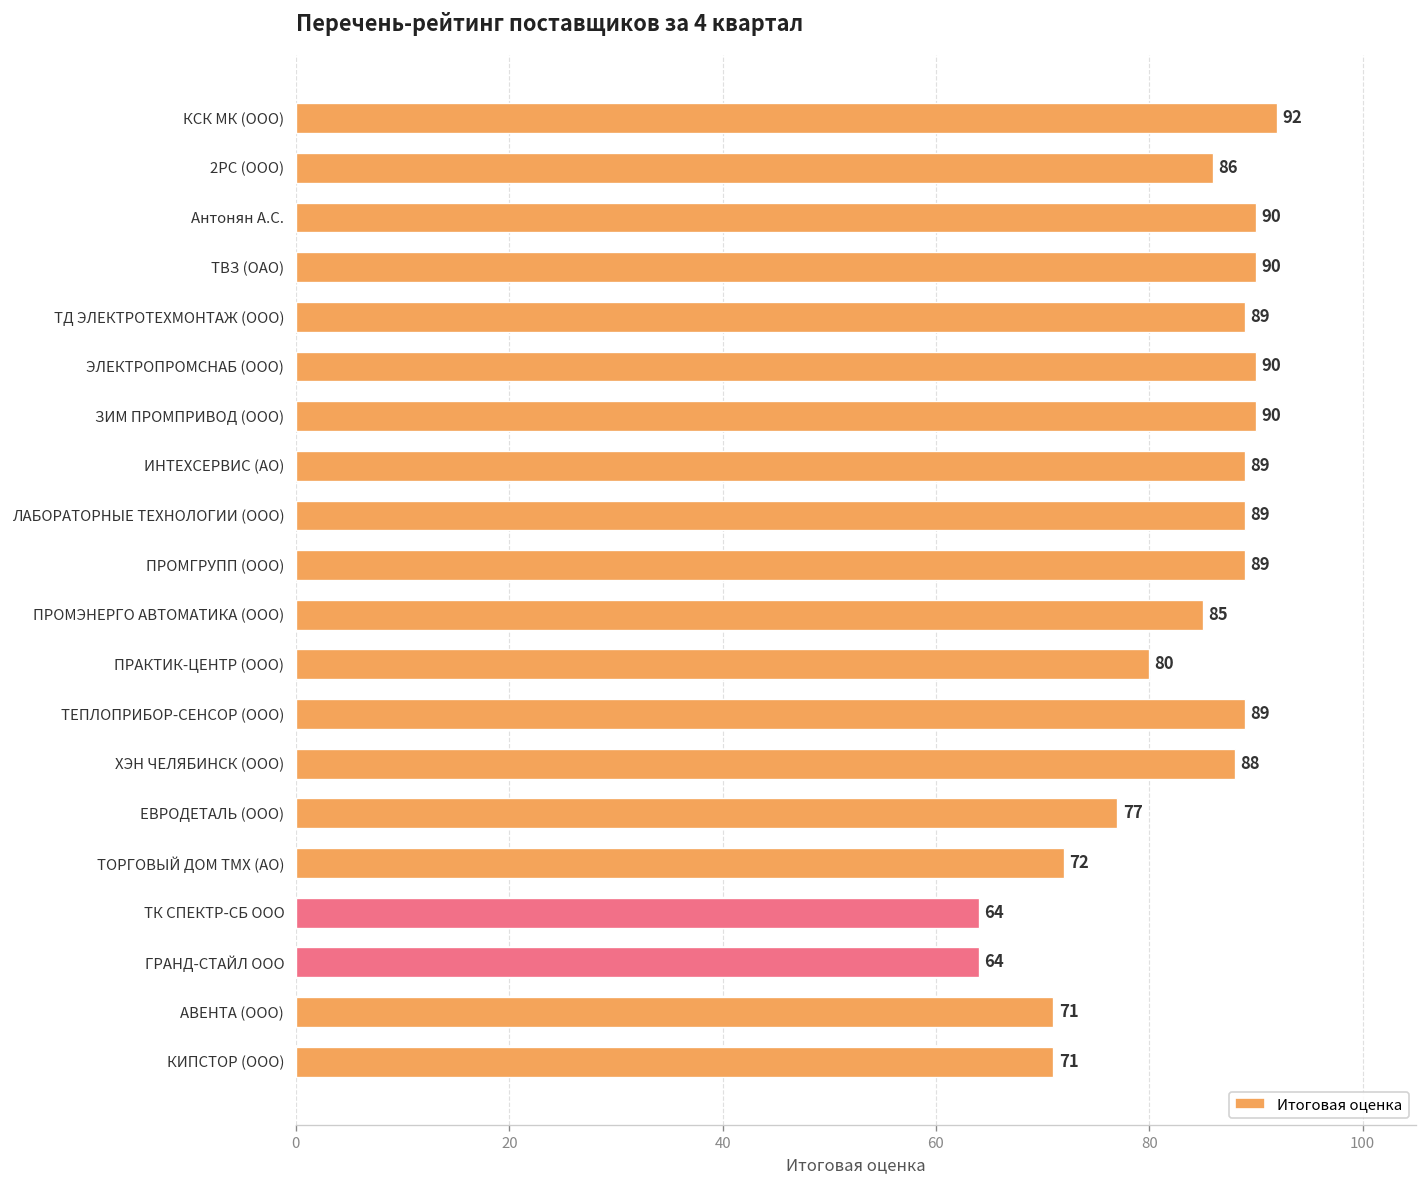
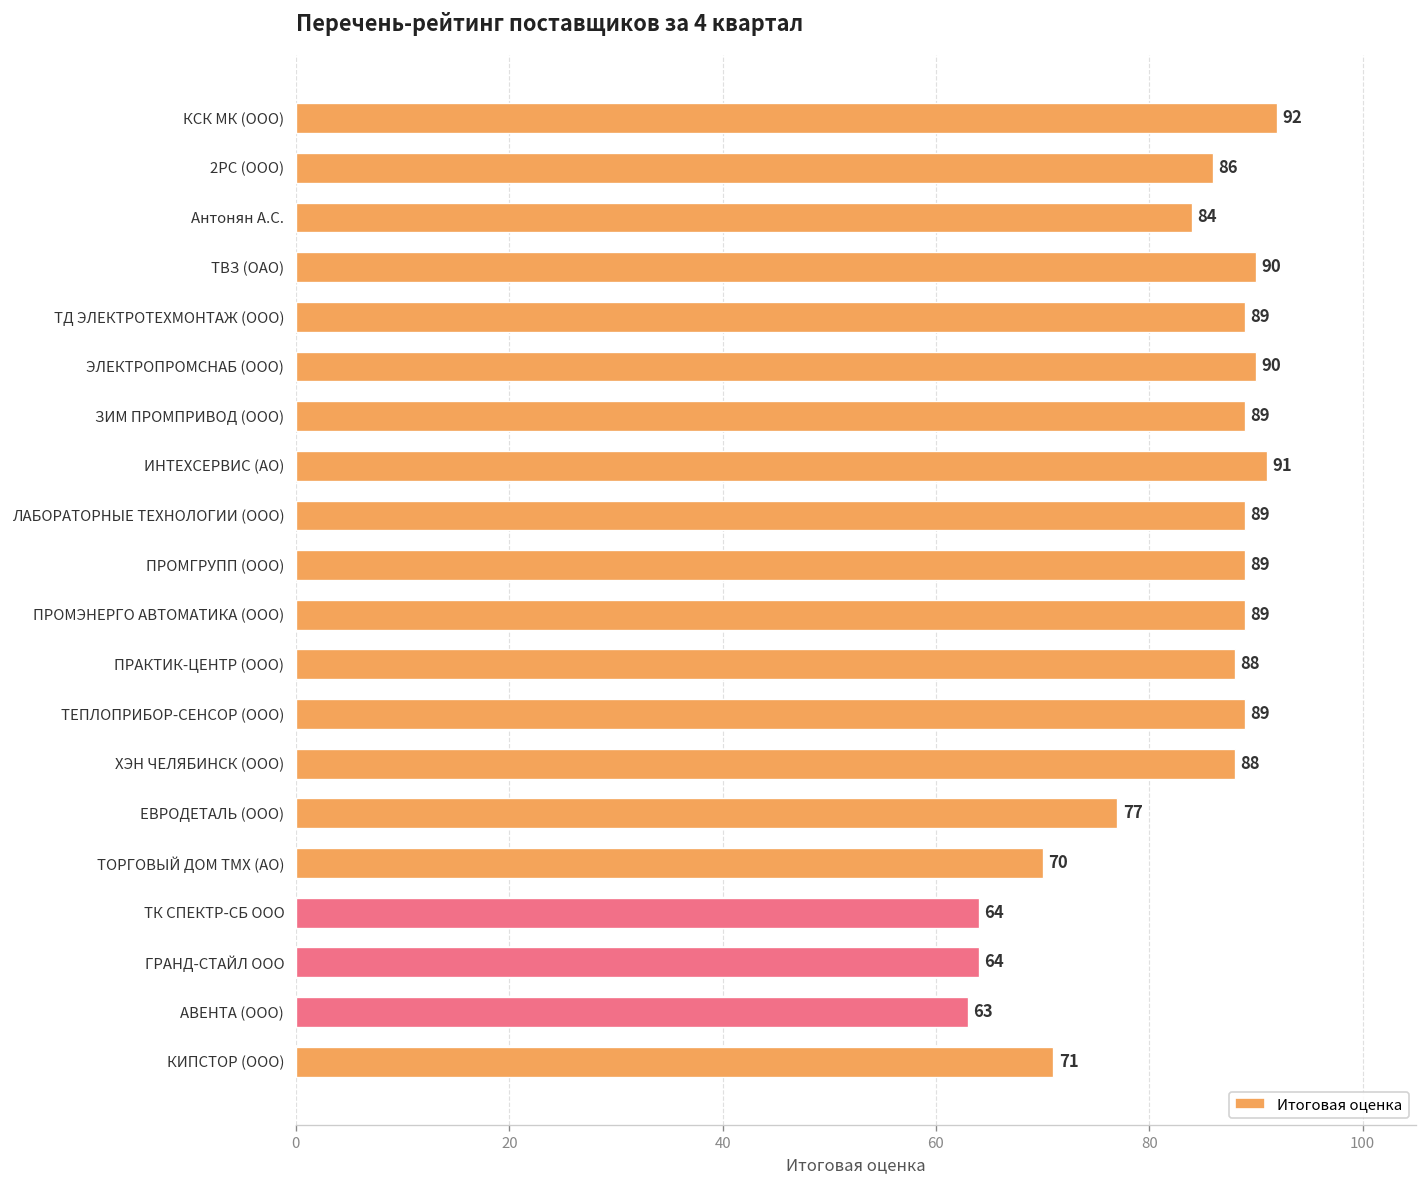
Антонян А.С.: 90 -> 84
ЗИМ ПРОМПРИВОД (ООО): 90 -> 89
ИНТЕХСЕРВИС (АО): 89 -> 91
ПРОМЭНЕРГО АВТОМАТИКА (ООО): 85 -> 89
ПРАКТИК-ЦЕНТР (ООО): 80 -> 88
ТОРГОВЫЙ ДОМ ТМХ (АО): 72 -> 70
АВЕНТА (ООО): 71 -> 63
